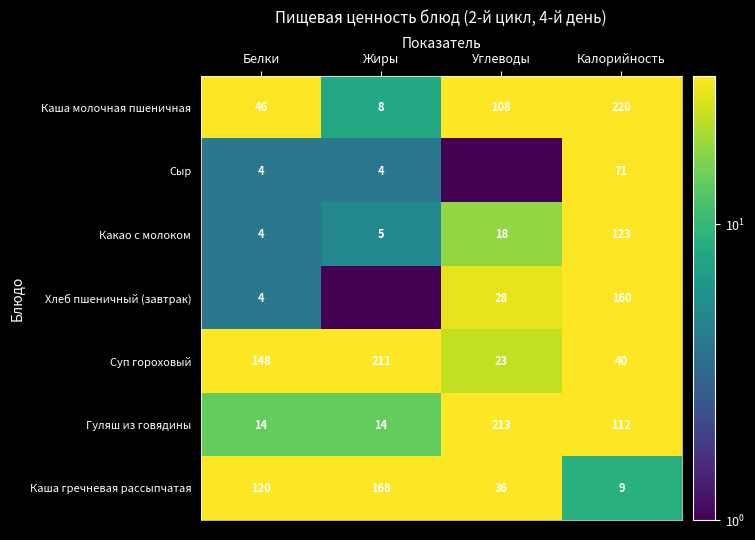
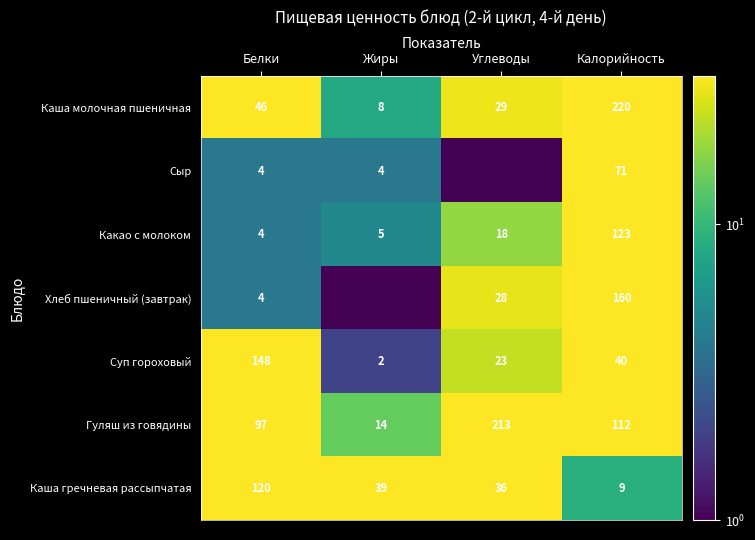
Каша молочная пшеничная, Углеводы: 108 -> 29
Суп гороховый, Жиры: 211 -> 2
Гуляш из говядины, Белки: 14 -> 97
Каша гречневая рассыпчатая, Жиры: 168 -> 39
